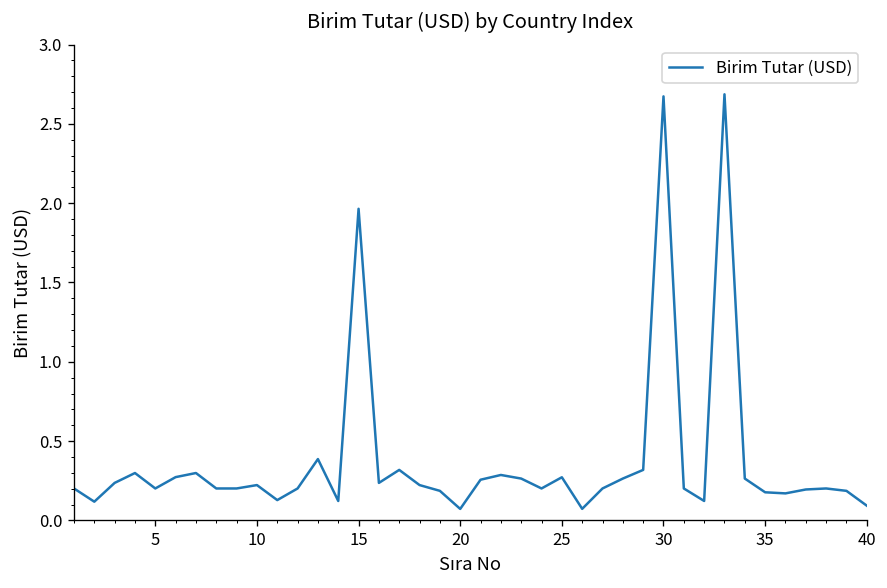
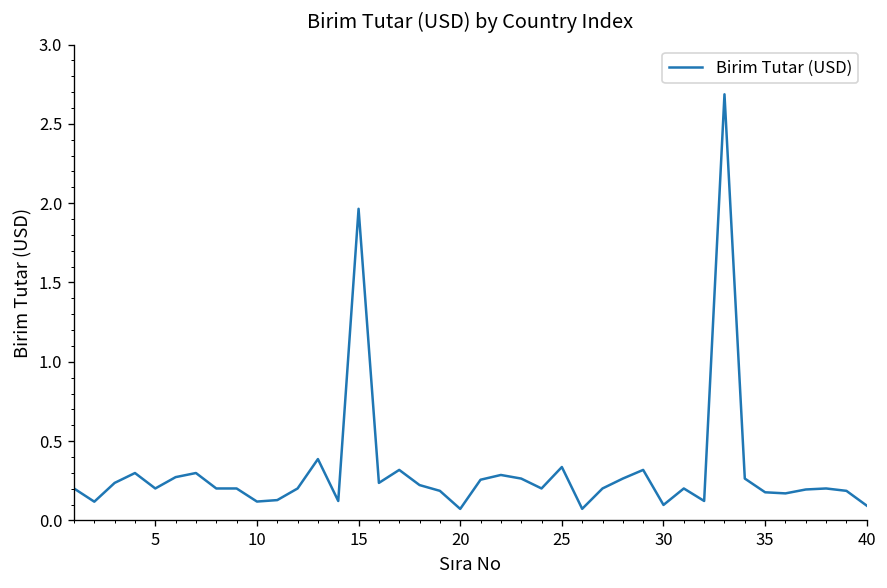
10: 0.22 -> 0.12
25: 0.27 -> 0.34
30: 2.67 -> 0.10
